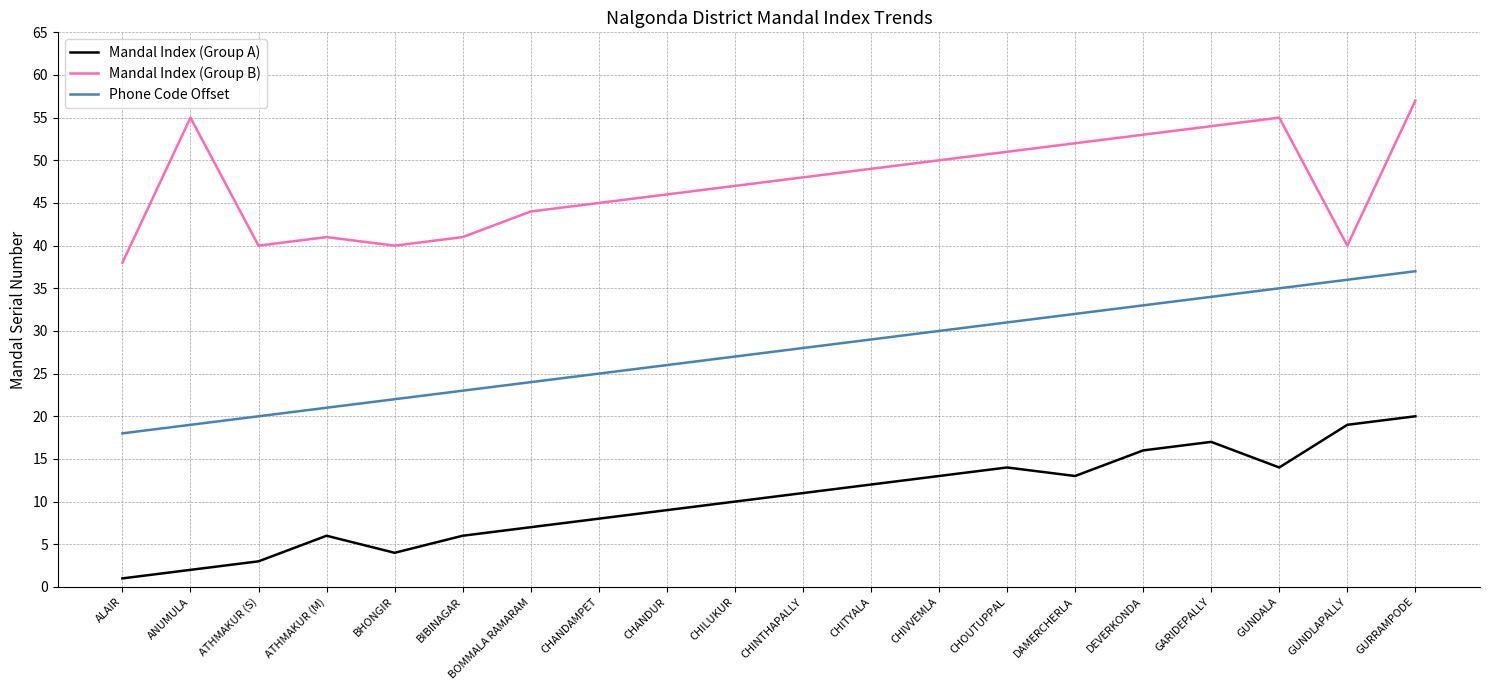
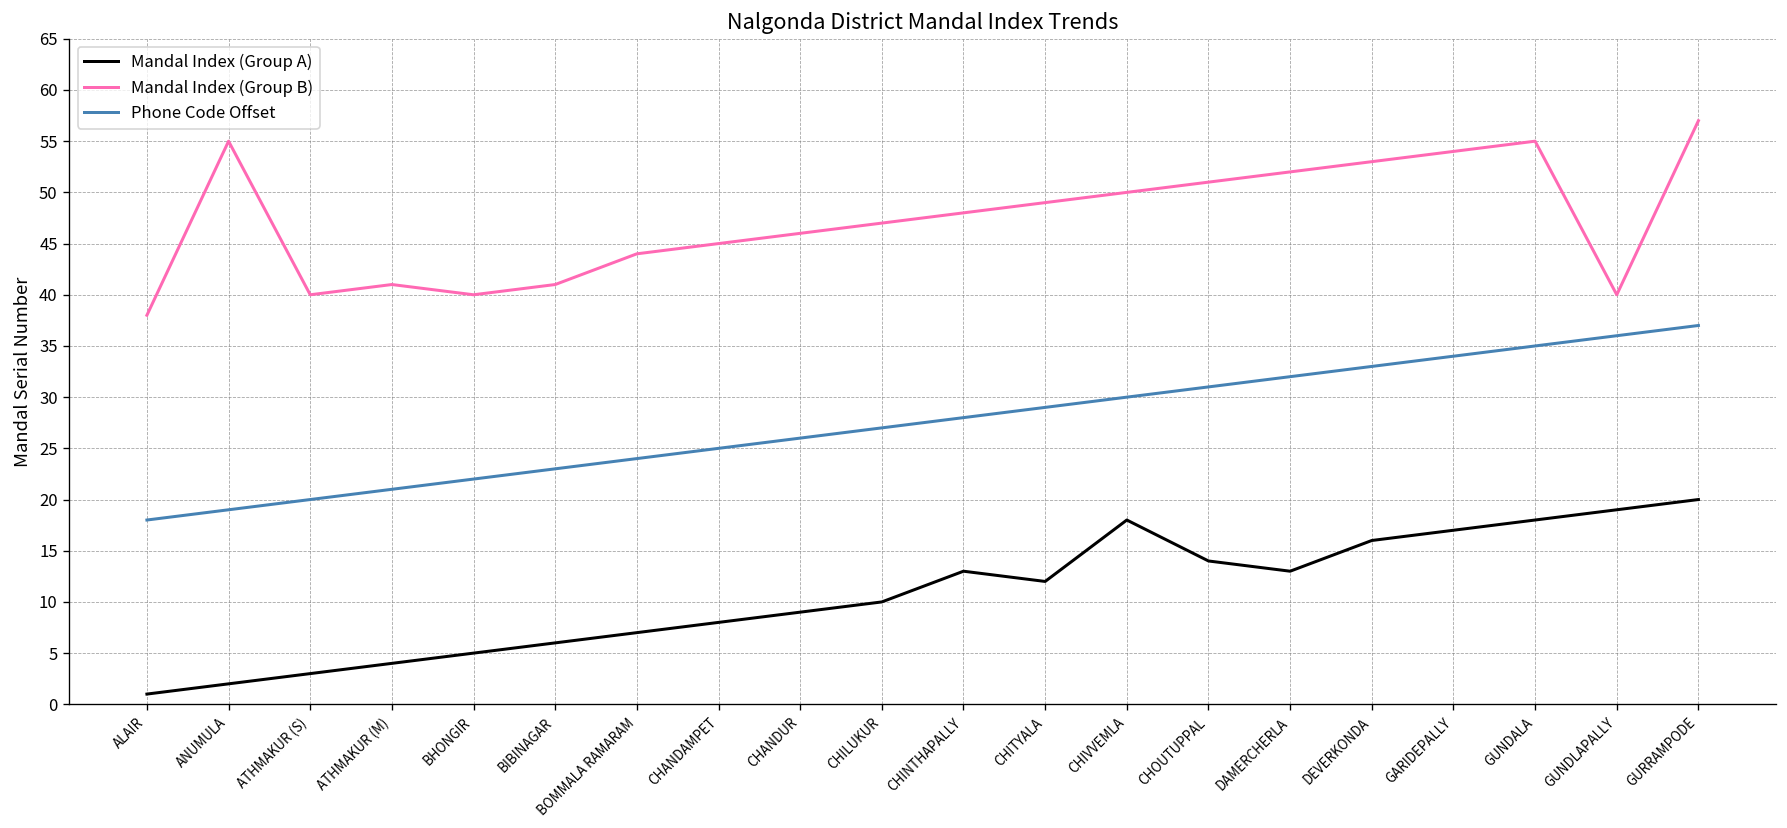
Mandal Index (Group A), ATHMAKUR (M): 6 -> 4
Mandal Index (Group A), BHONGIR: 4 -> 5
Mandal Index (Group A), CHINTHAPALLY: 11 -> 13
Mandal Index (Group A), CHIVVEMLA: 13 -> 18
Mandal Index (Group A), GUNDALA: 14 -> 18
